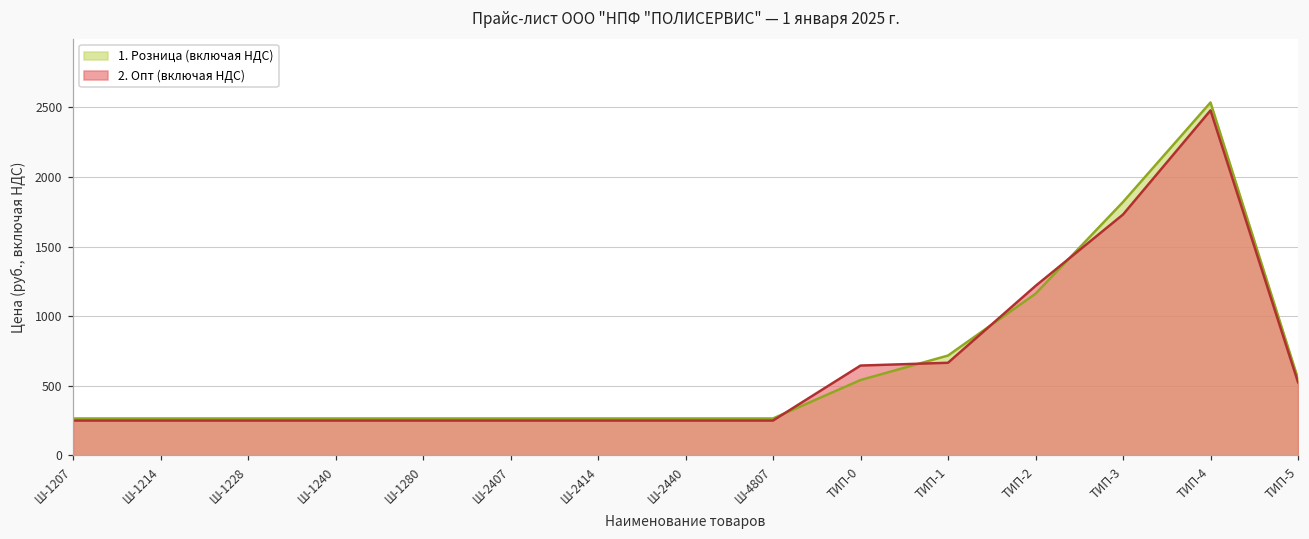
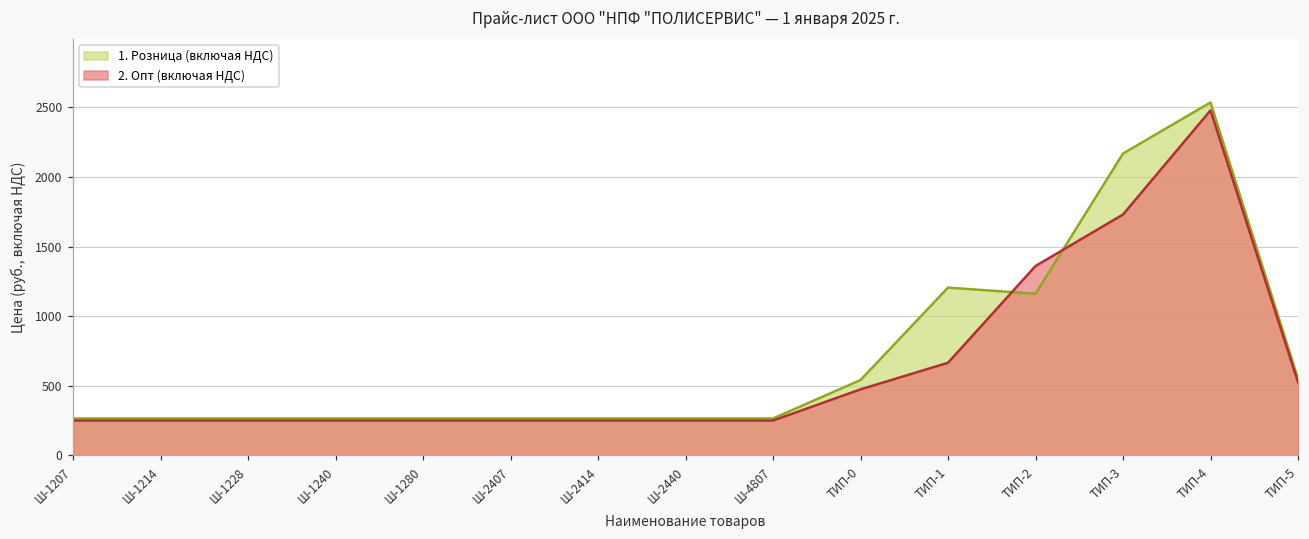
2. Опт (включая НДС), ТИП-0: 650 -> 470
1. Розница (включая НДС), ТИП-1: 720 -> 1210
2. Опт (включая НДС), ТИП-2: 1220 -> 1360
1. Розница (включая НДС), ТИП-3: 1820 -> 2170
